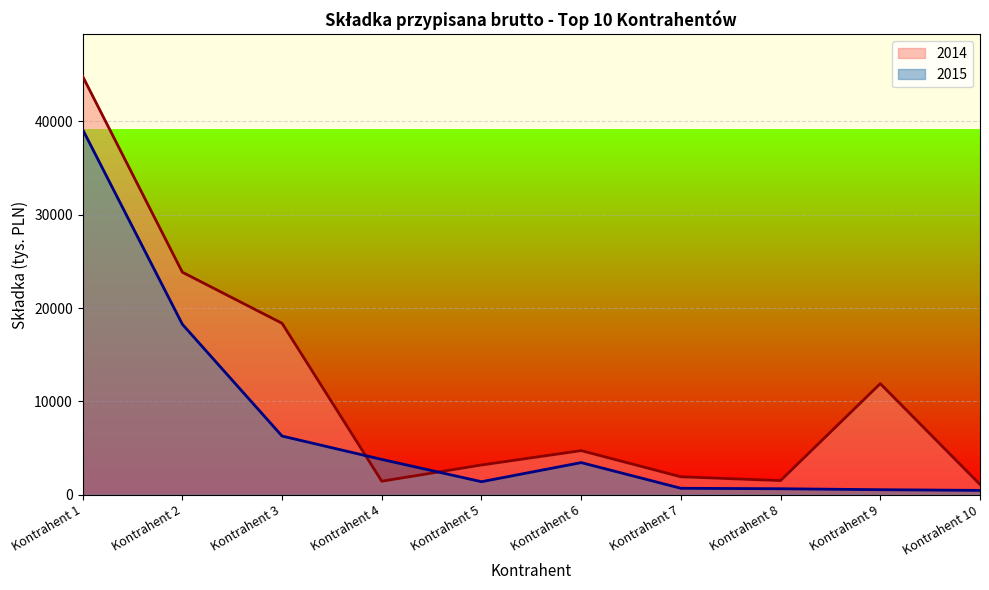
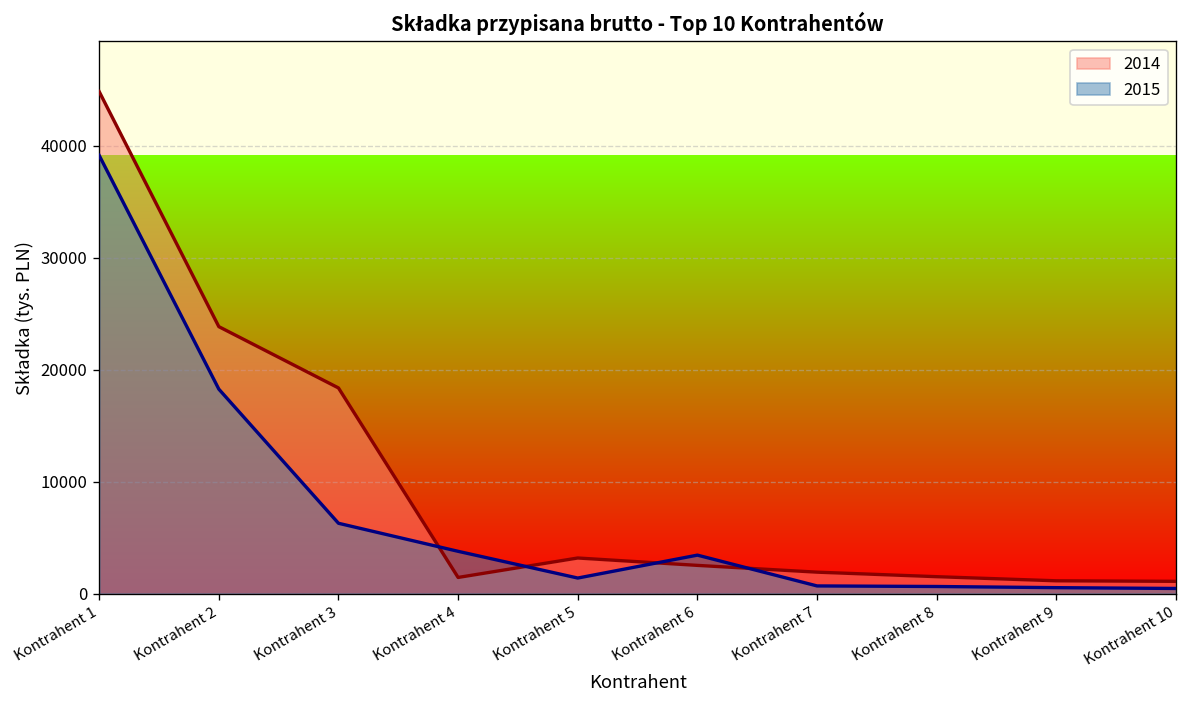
2014, Kontrahent 6: 5000 -> 3000
2014, Kontrahent 9: 12000 -> 1000
